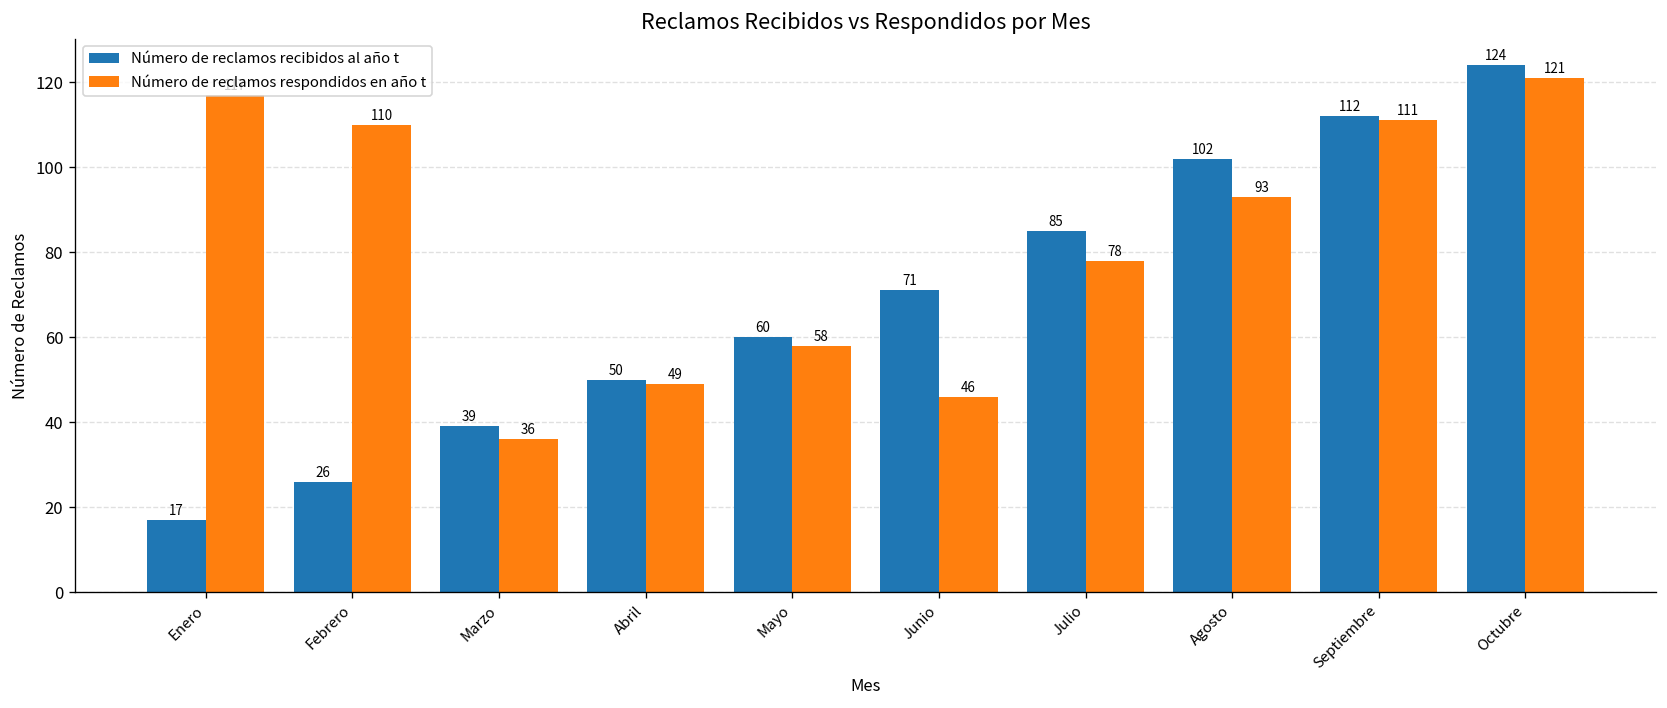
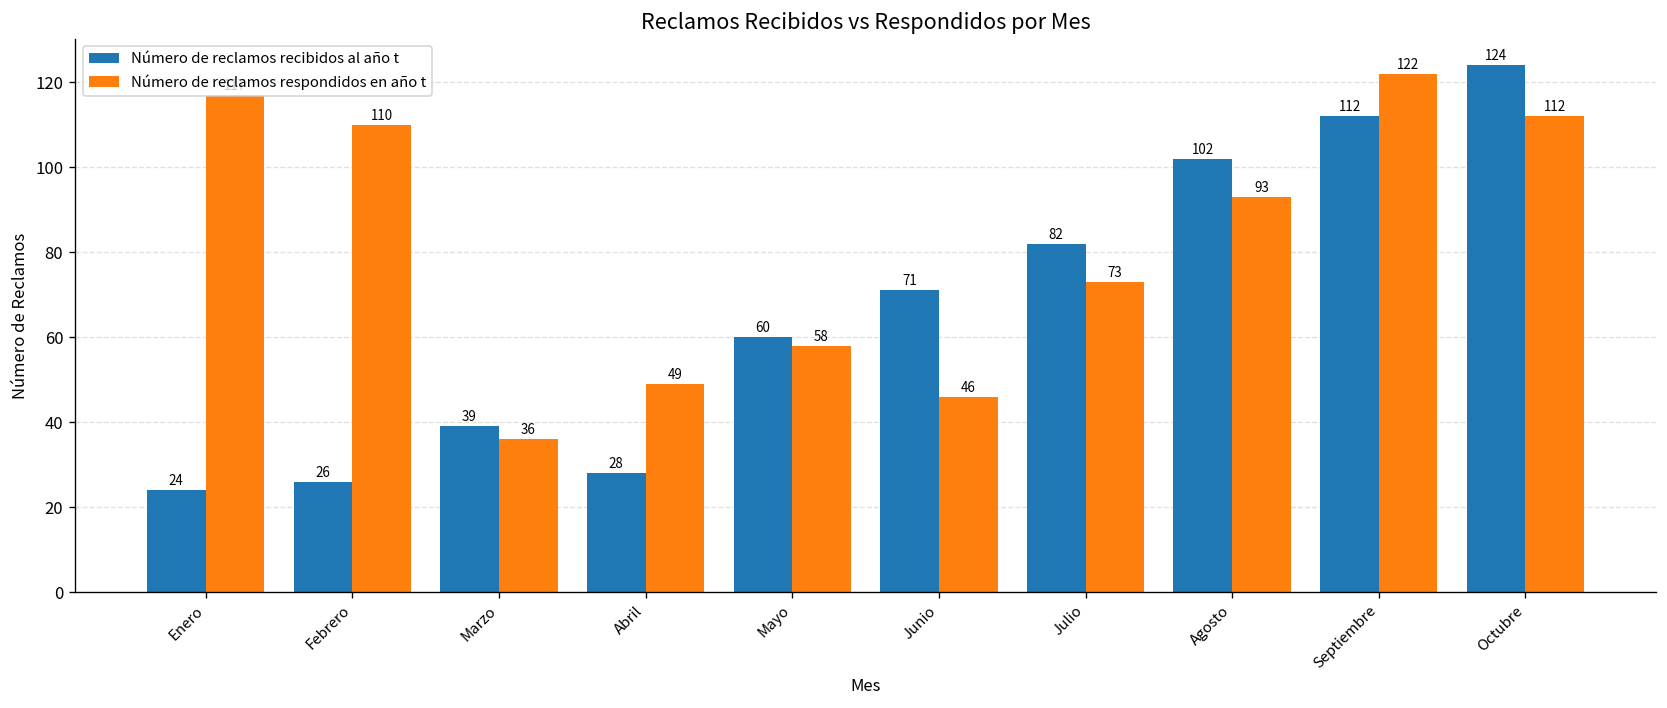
Número de reclamos recibidos al año t, Enero: 17 -> 24
Número de reclamos recibidos al año t, Abril: 50 -> 28
Número de reclamos recibidos al año t, Julio: 85 -> 82
Número de reclamos respondidos en año t, Julio: 78 -> 73
Número de reclamos respondidos en año t, Septiembre: 111 -> 122
Número de reclamos respondidos en año t, Octubre: 121 -> 112
